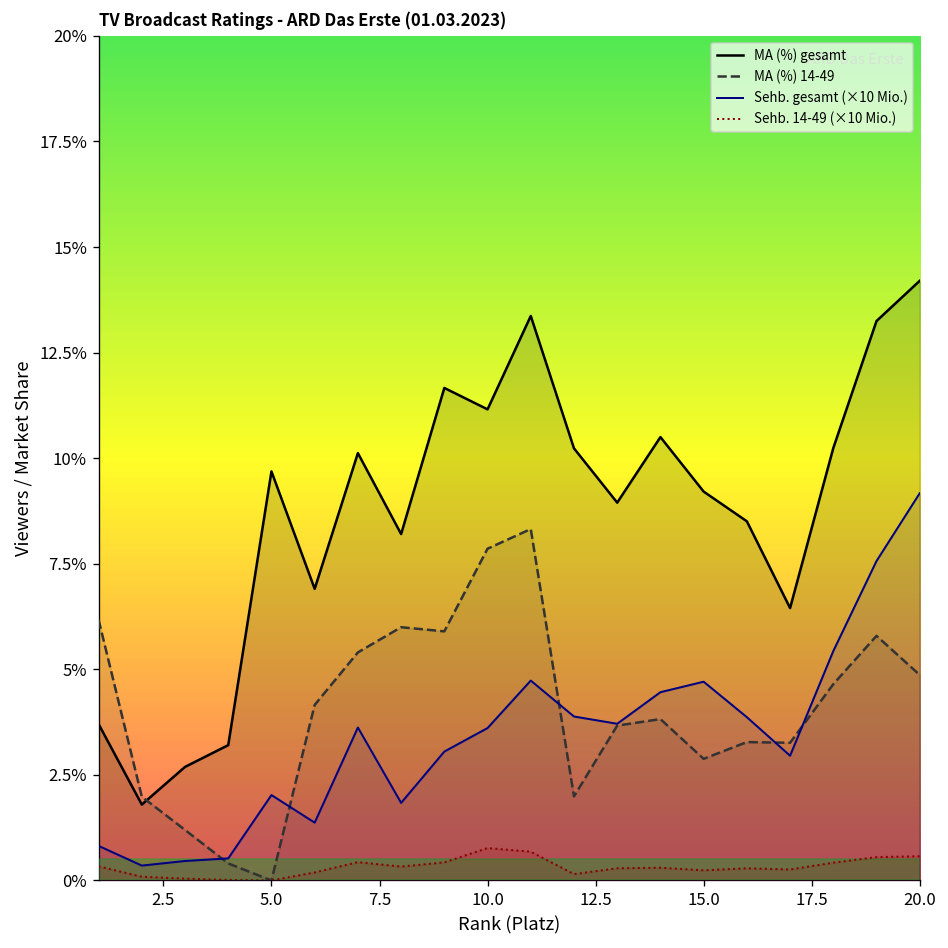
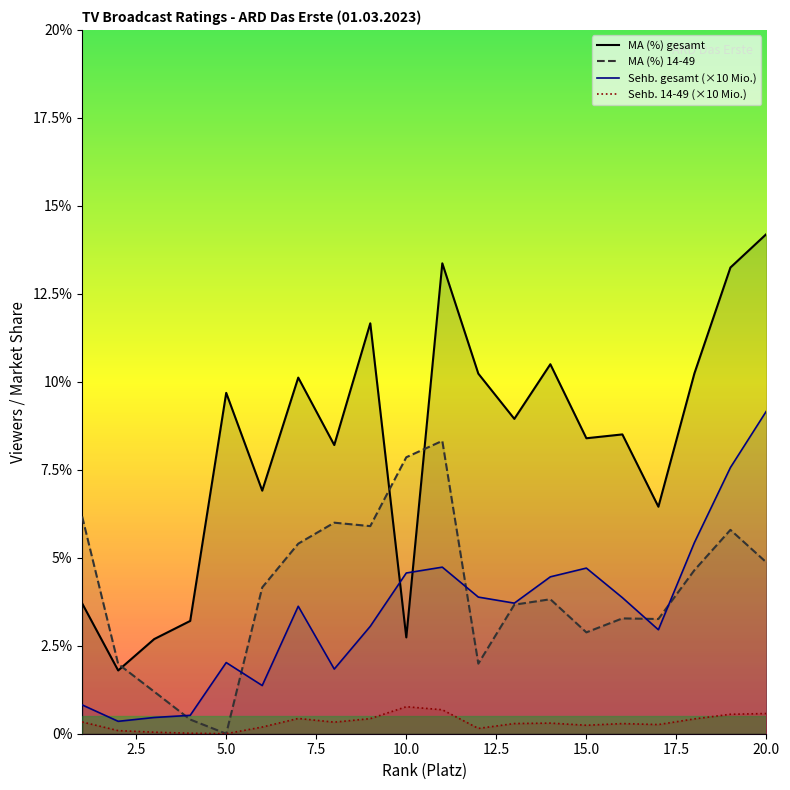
MA (%) gesamt, 10.0: 11.2% -> 2.7%
Sehb. gesamt (×10 Mio.), 10.0: 3.6% -> 4.6%
MA (%) gesamt, 15.0: 9.2% -> 8.4%
